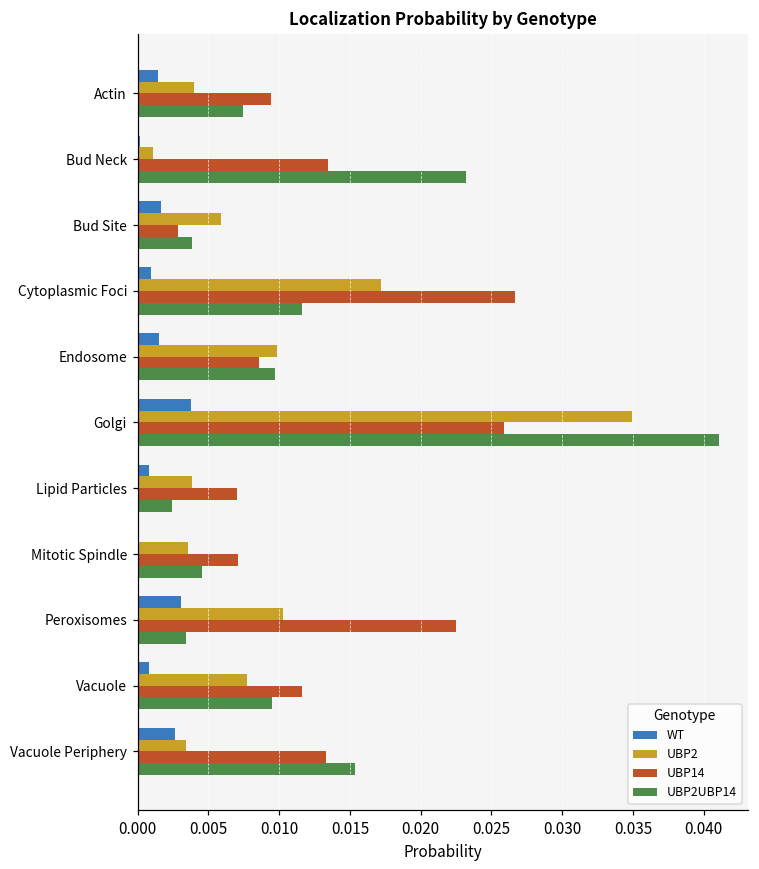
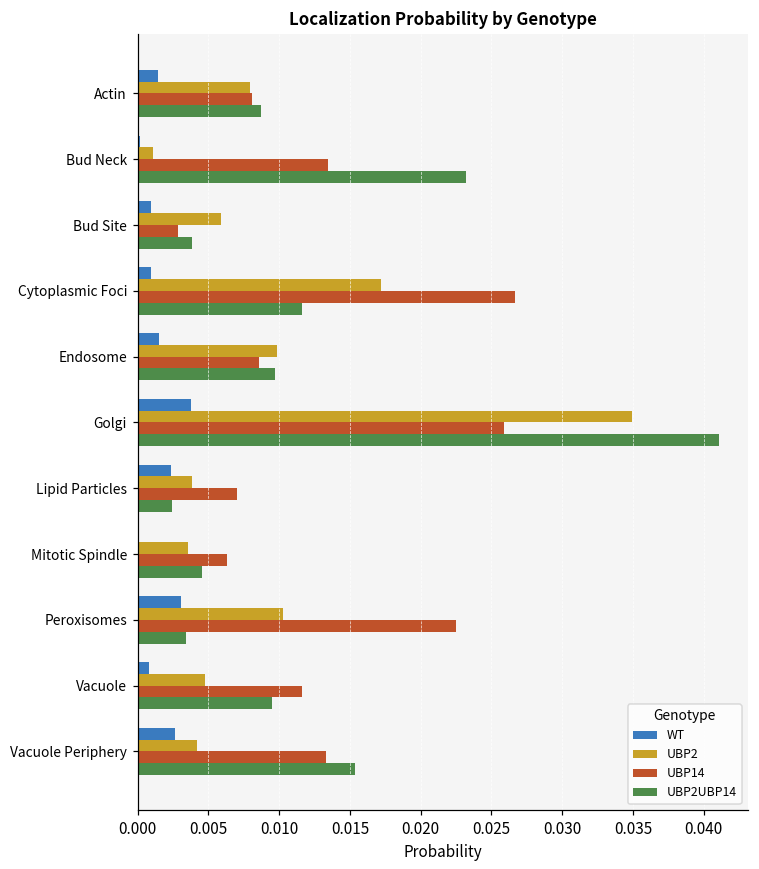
UBP2, Actin: 0.0040 -> 0.0079
UBP14, Actin: 0.0094 -> 0.0081
UBP2UBP14, Actin: 0.0074 -> 0.0087
WT, Bud Site: 0.0016 -> 0.0009
WT, Lipid Particles: 0.0008 -> 0.0024
UBP14, Mitotic Spindle: 0.0071 -> 0.0063
UBP2, Vacuole: 0.0078 -> 0.0048
UBP2, Vacuole Periphery: 0.0034 -> 0.0042
